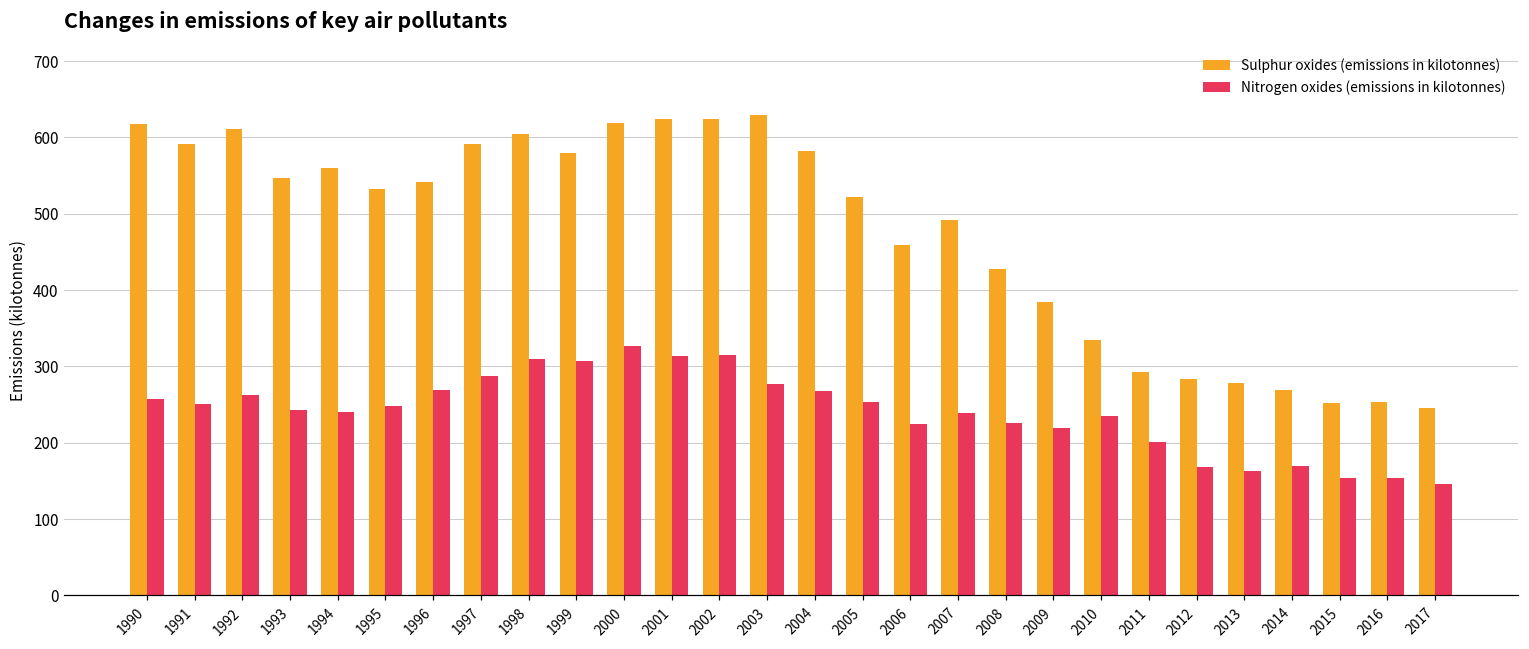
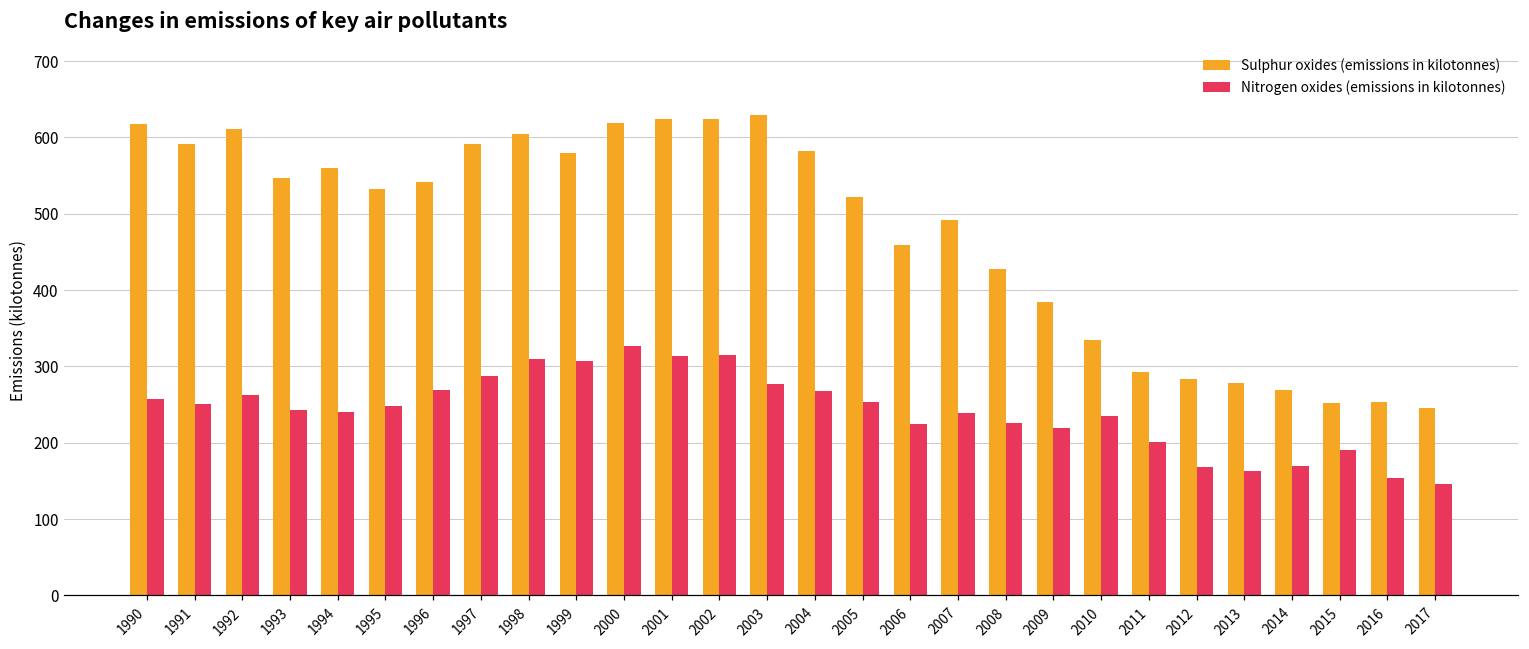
Nitrogen oxides (emissions in kilotonnes), 2015: 150 -> 190
